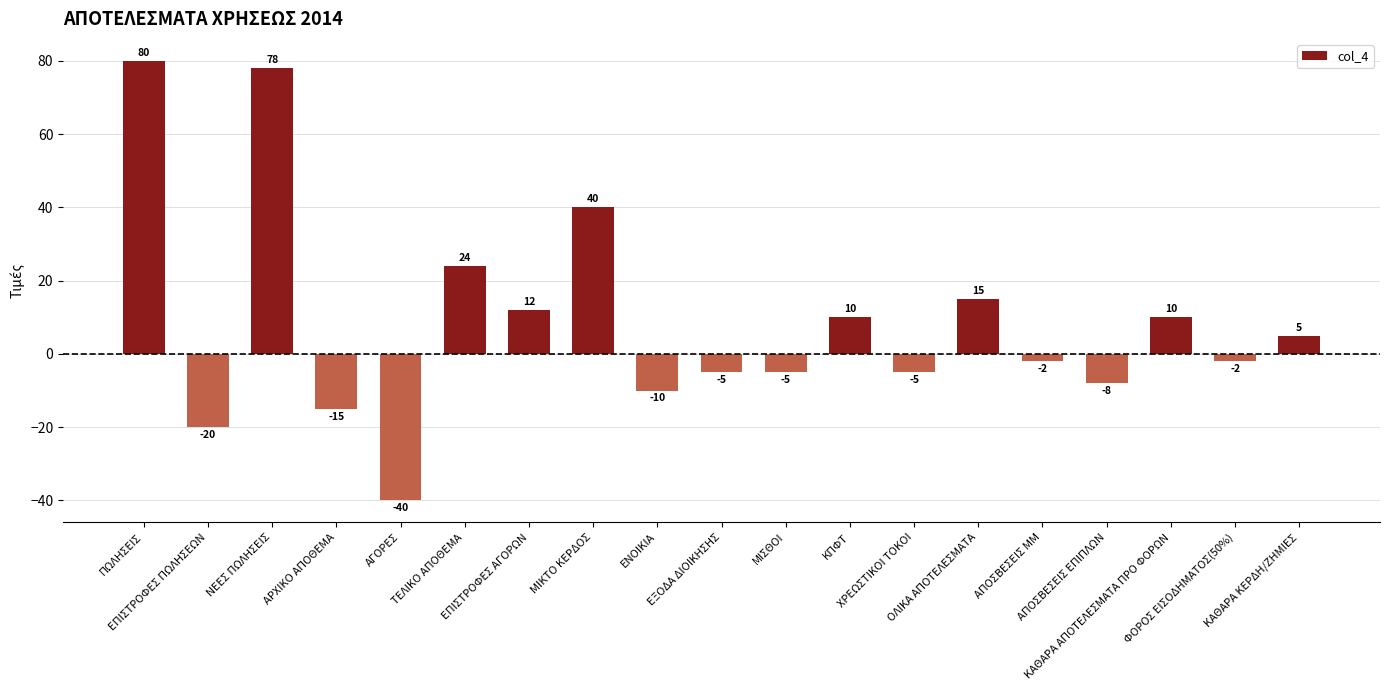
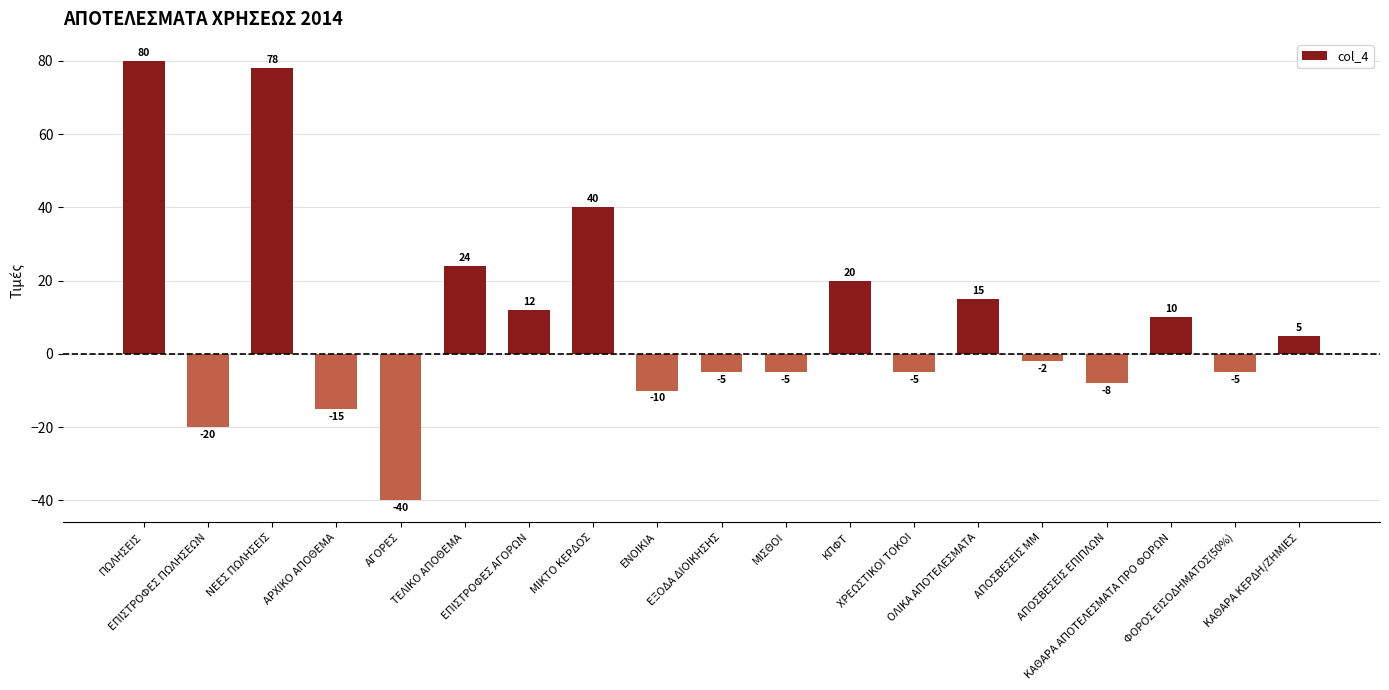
ΚΠΦΤ: 10 -> 20
ΦΟΡΟΣ ΕΙΣΟΔΗΜΑΤΟΣ(50%): -2 -> -5
